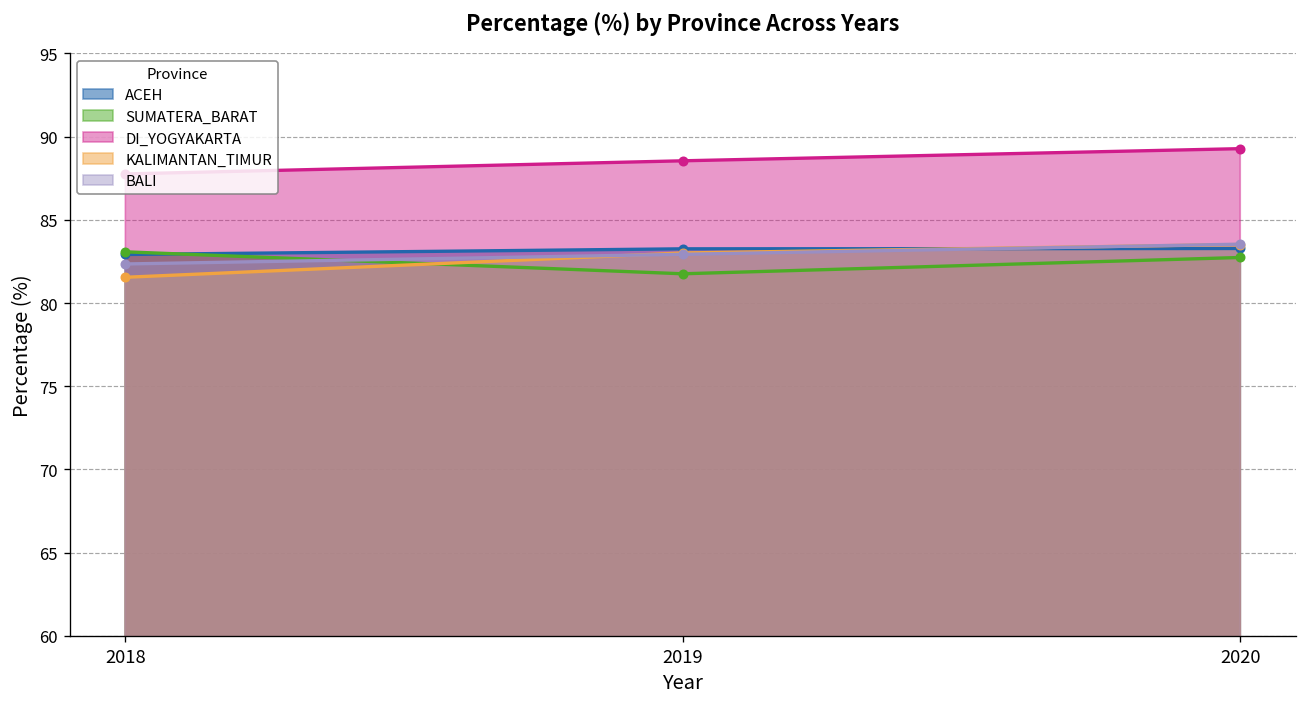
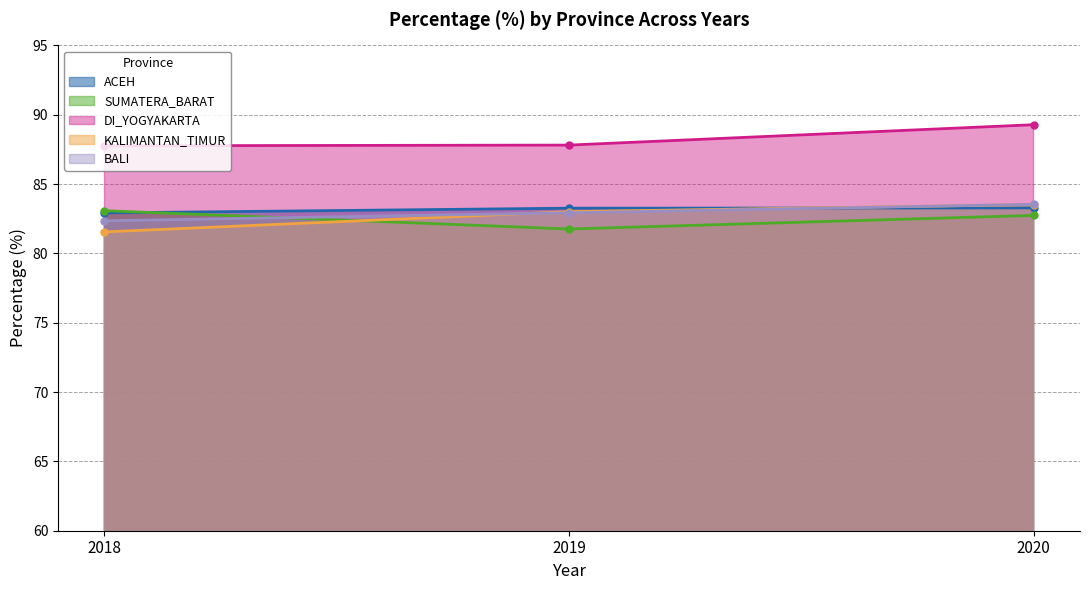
DI_YOGYAKARTA, 2019: 88.6 -> 87.8
